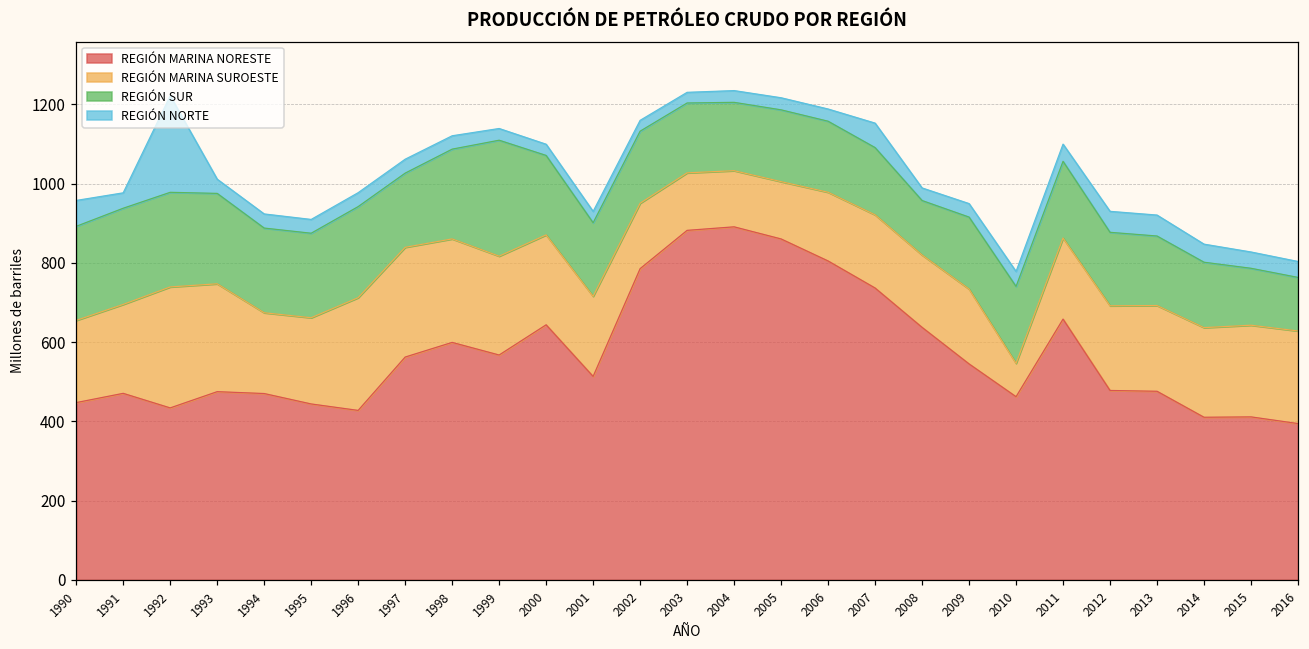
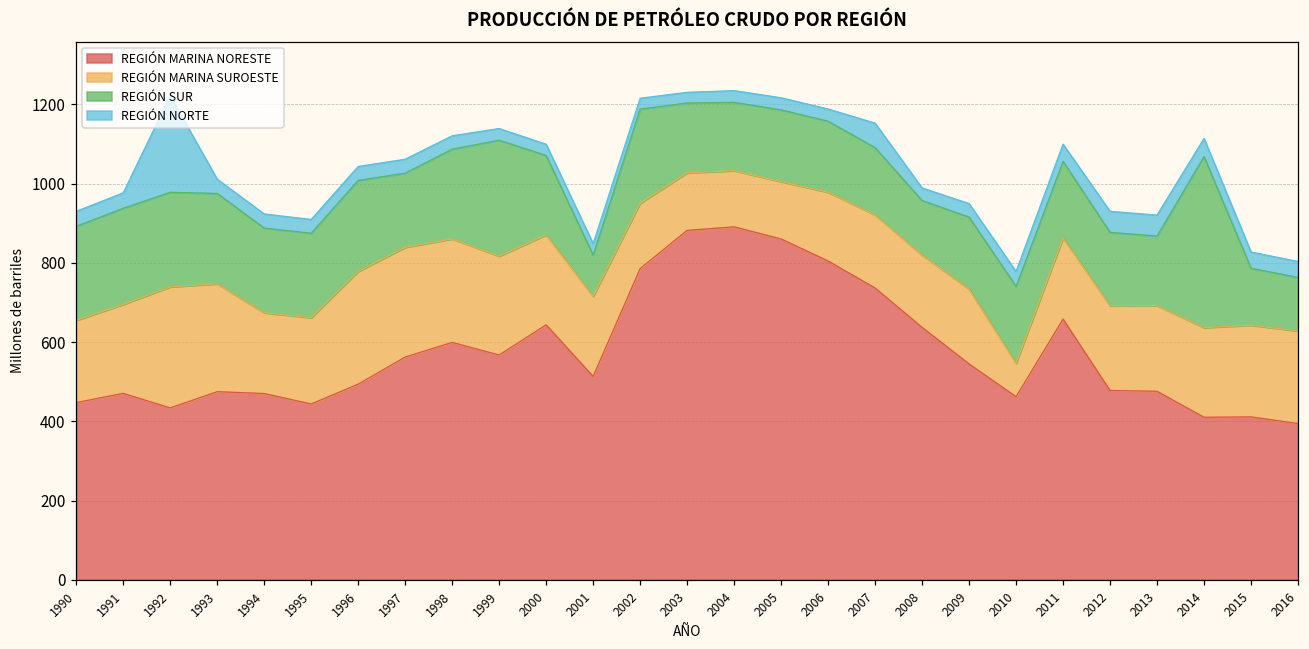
REGIÓN NORTE, 1990: 70 -> 40
REGIÓN MARINA NORESTE, 1996: 430 -> 490
REGIÓN SUR, 2001: 190 -> 100
REGIÓN SUR, 2002: 180 -> 240
REGIÓN SUR, 2014: 170 -> 430
